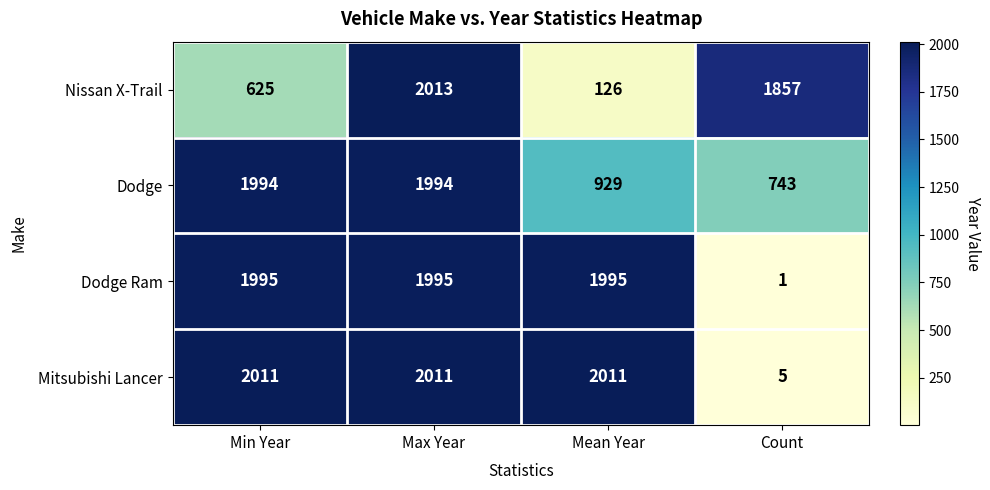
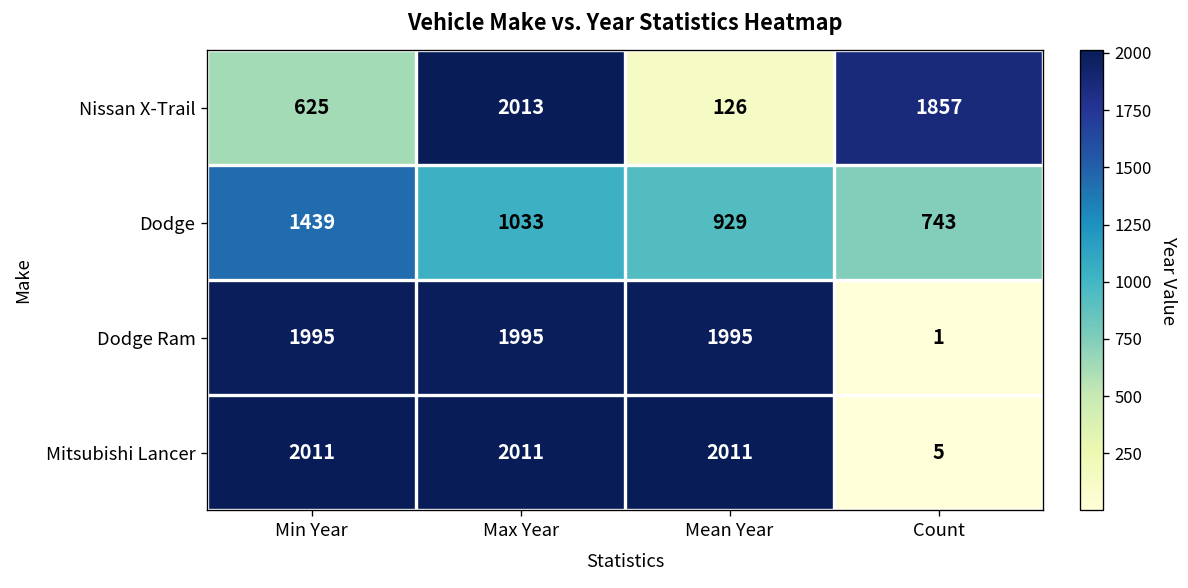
Dodge, Min Year: 1994 -> 1439
Dodge, Max Year: 1994 -> 1033
